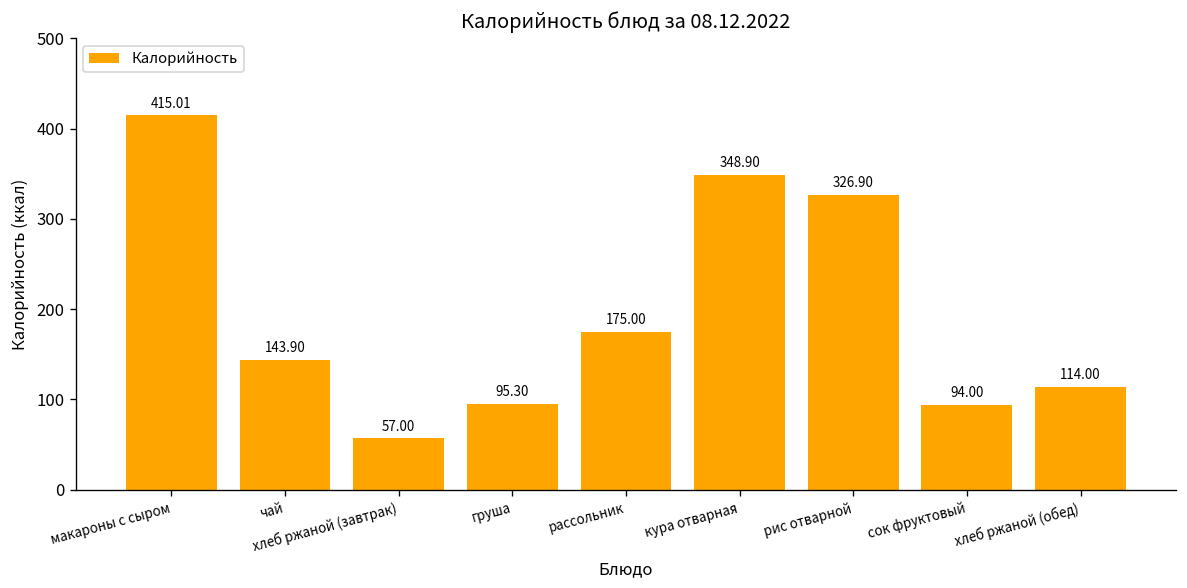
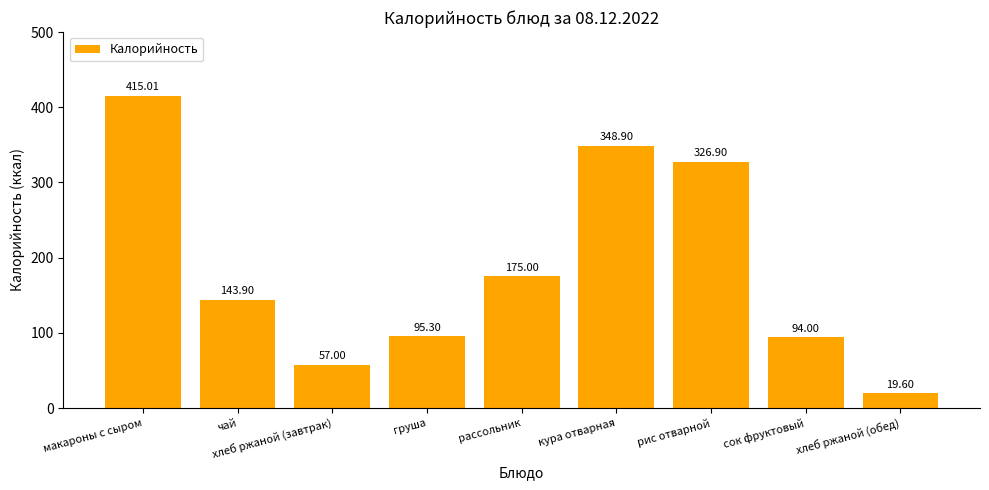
хлеб ржаной (обед): 114.00 -> 19.60
